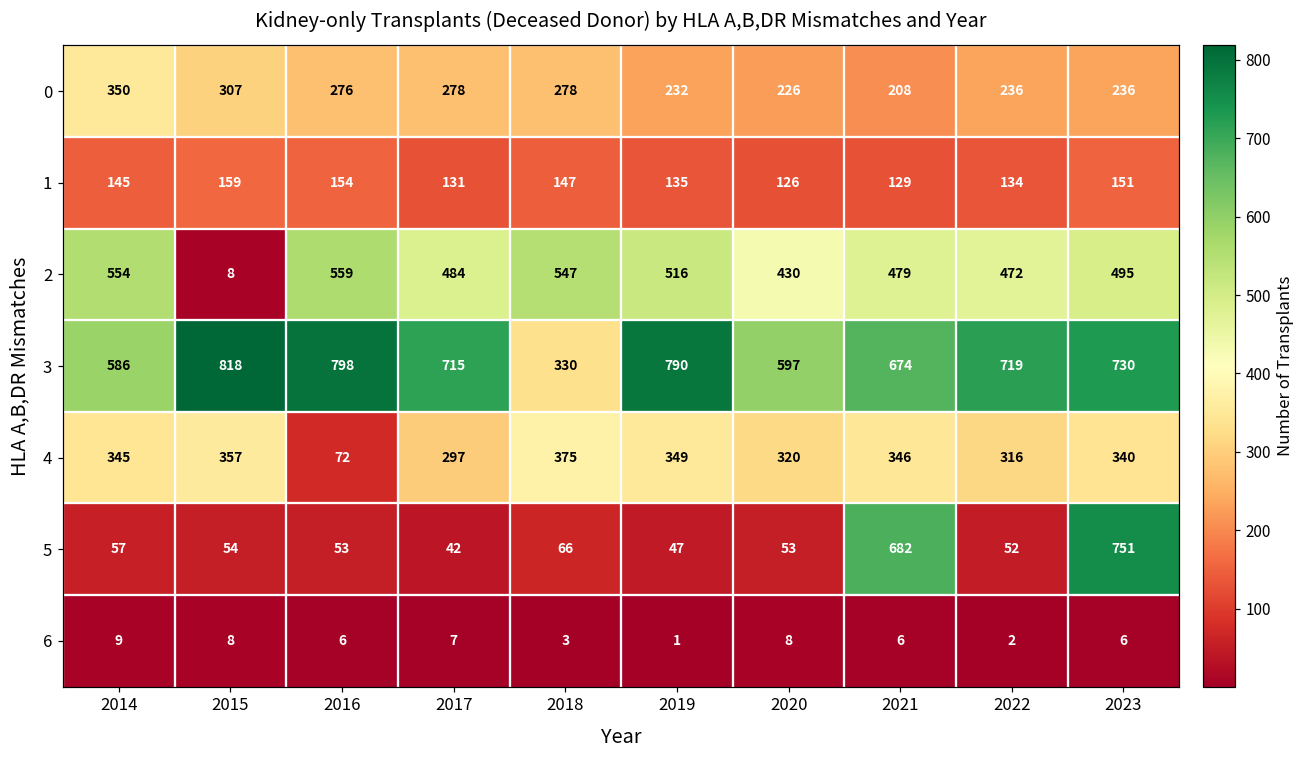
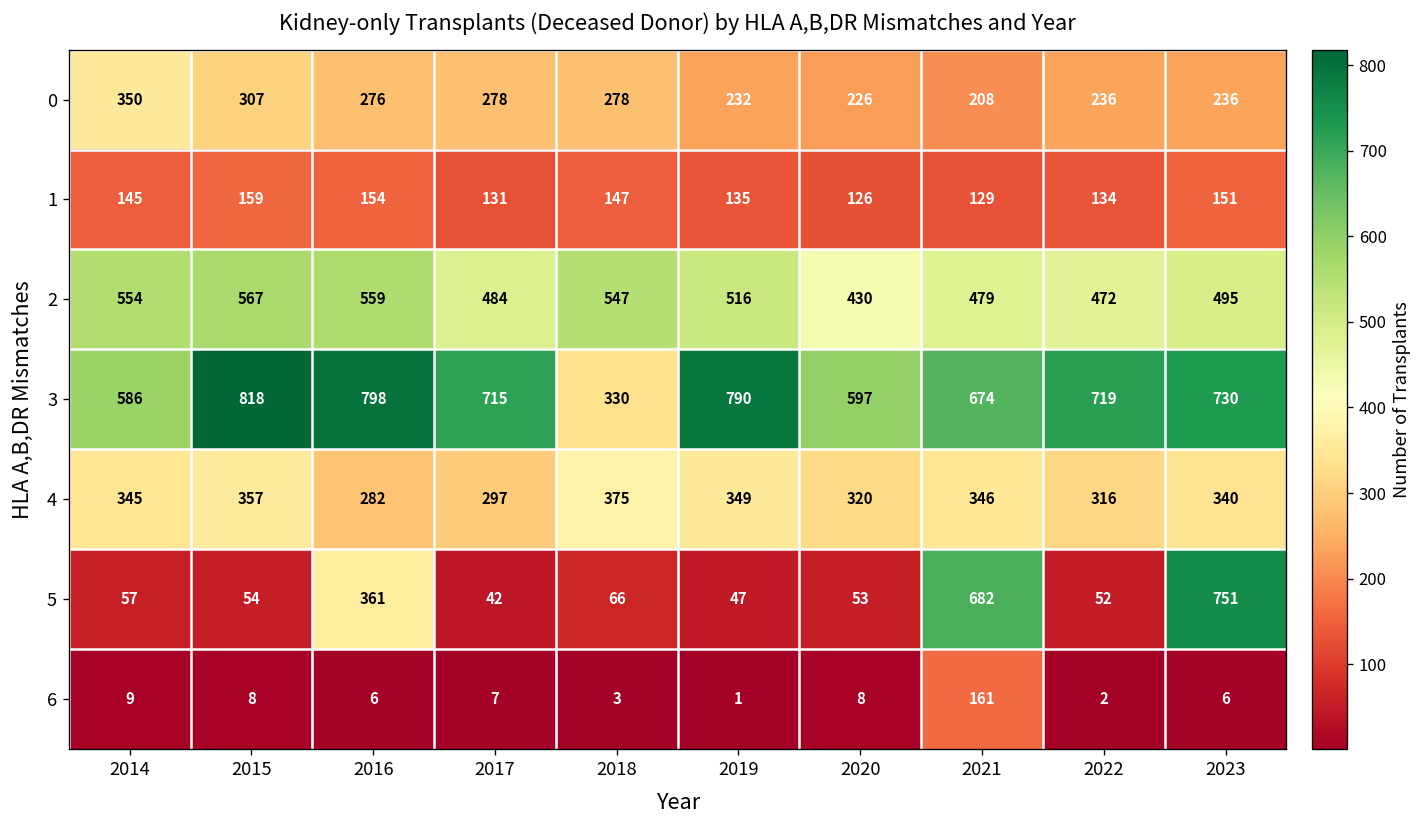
2, 2015: 8 -> 567
4, 2016: 72 -> 282
5, 2016: 53 -> 361
6, 2021: 6 -> 161
